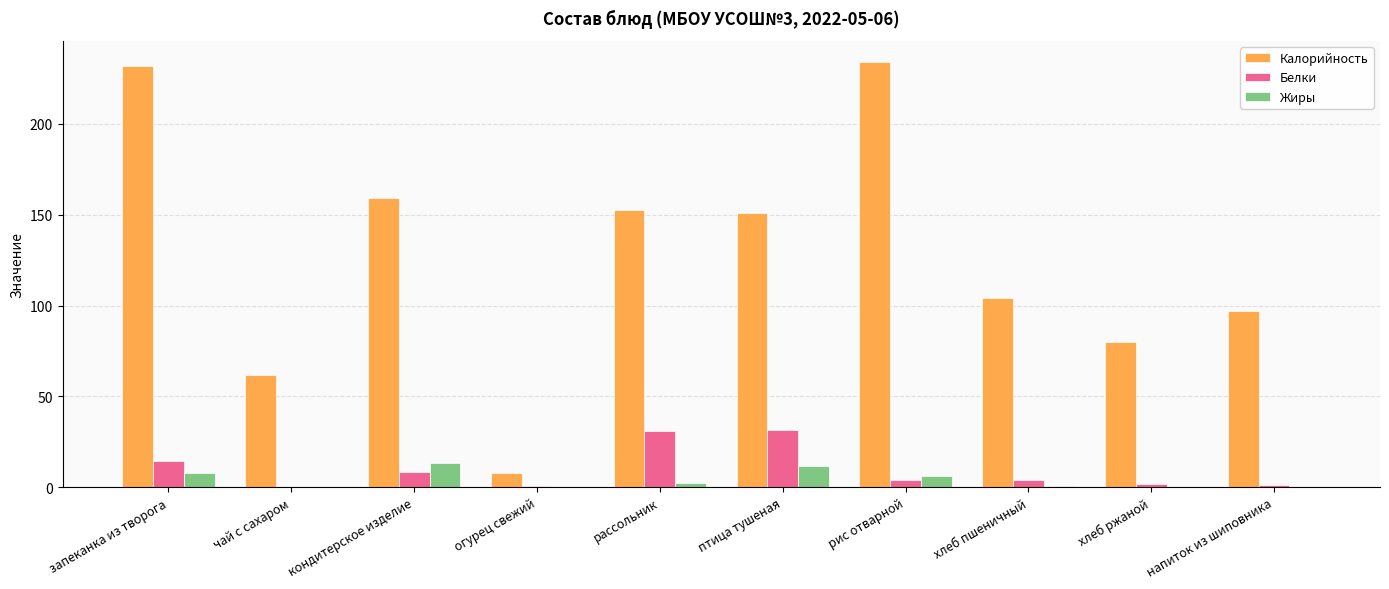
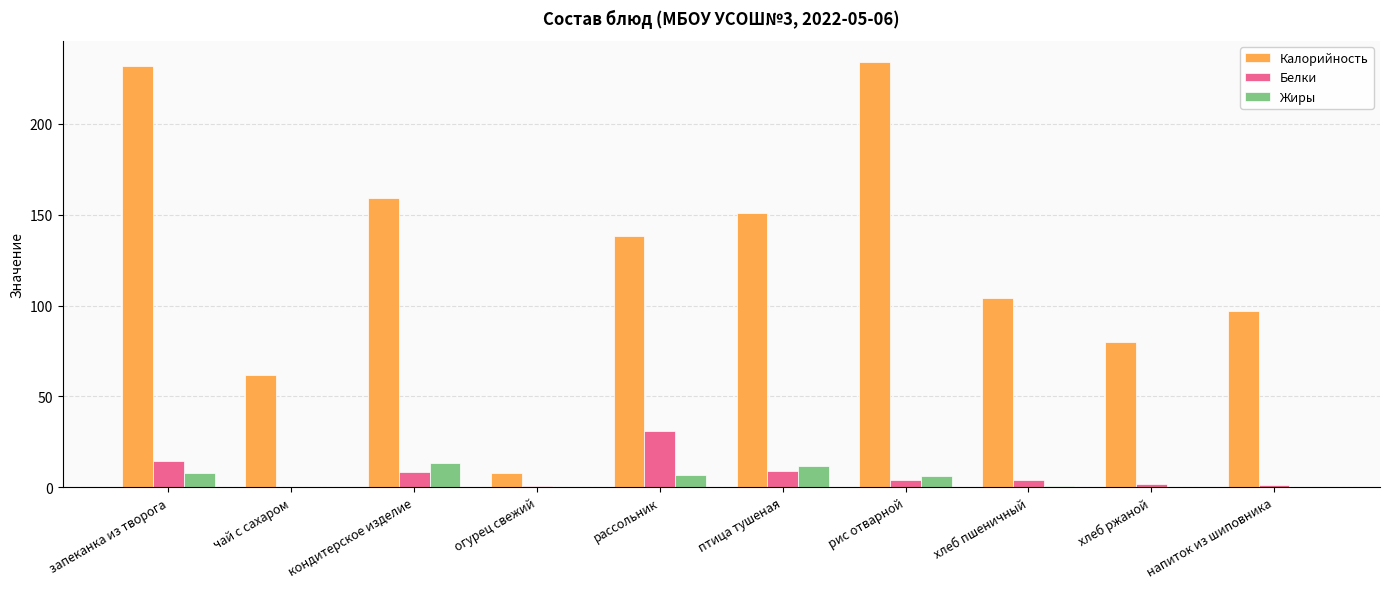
Калорийность, рассольник: 153 -> 138
Жиры, рассольник: 2 -> 7
Белки, птица тушеная: 32 -> 9
